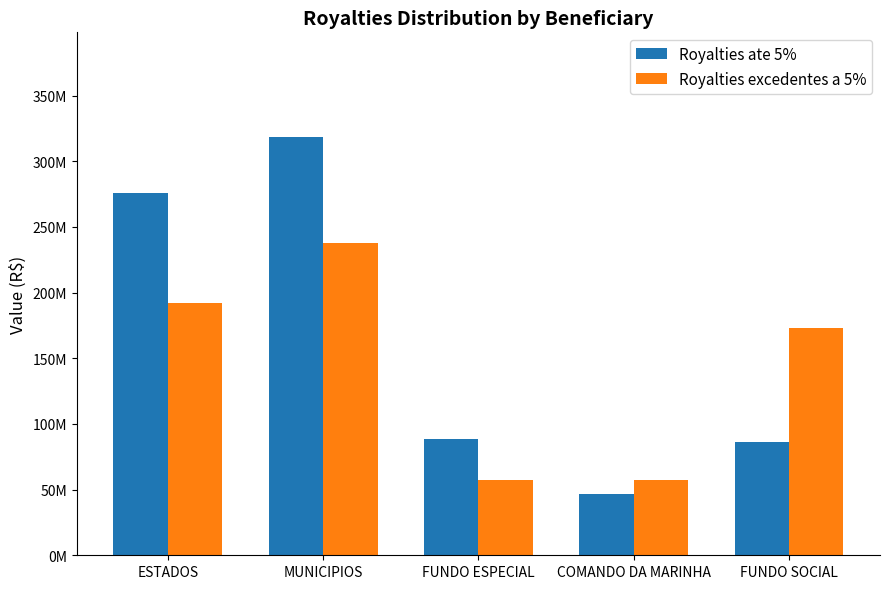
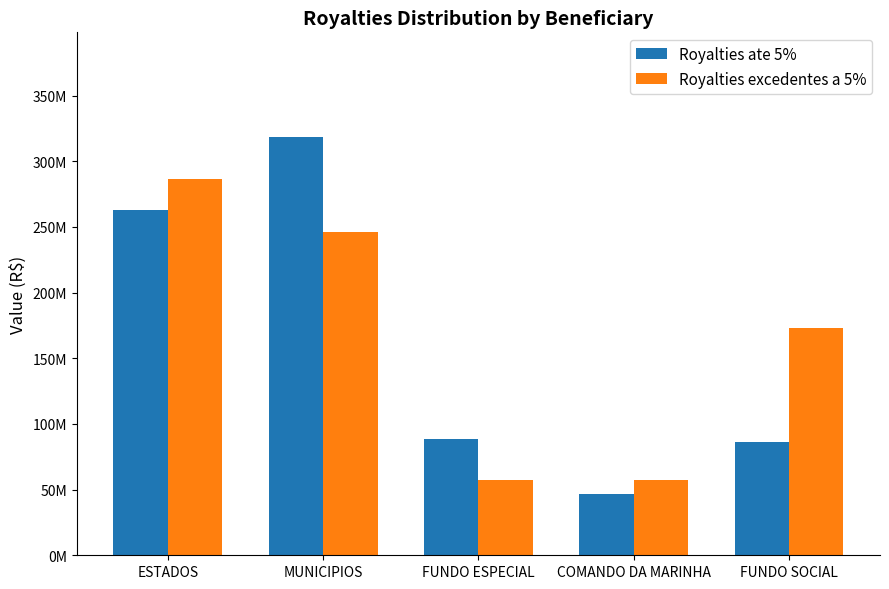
Royalties ate 5%, ESTADOS: 276000000 -> 263000000
Royalties excedentes a 5%, ESTADOS: 192000000 -> 287000000
Royalties excedentes a 5%, MUNICIPIOS: 238000000 -> 246000000
